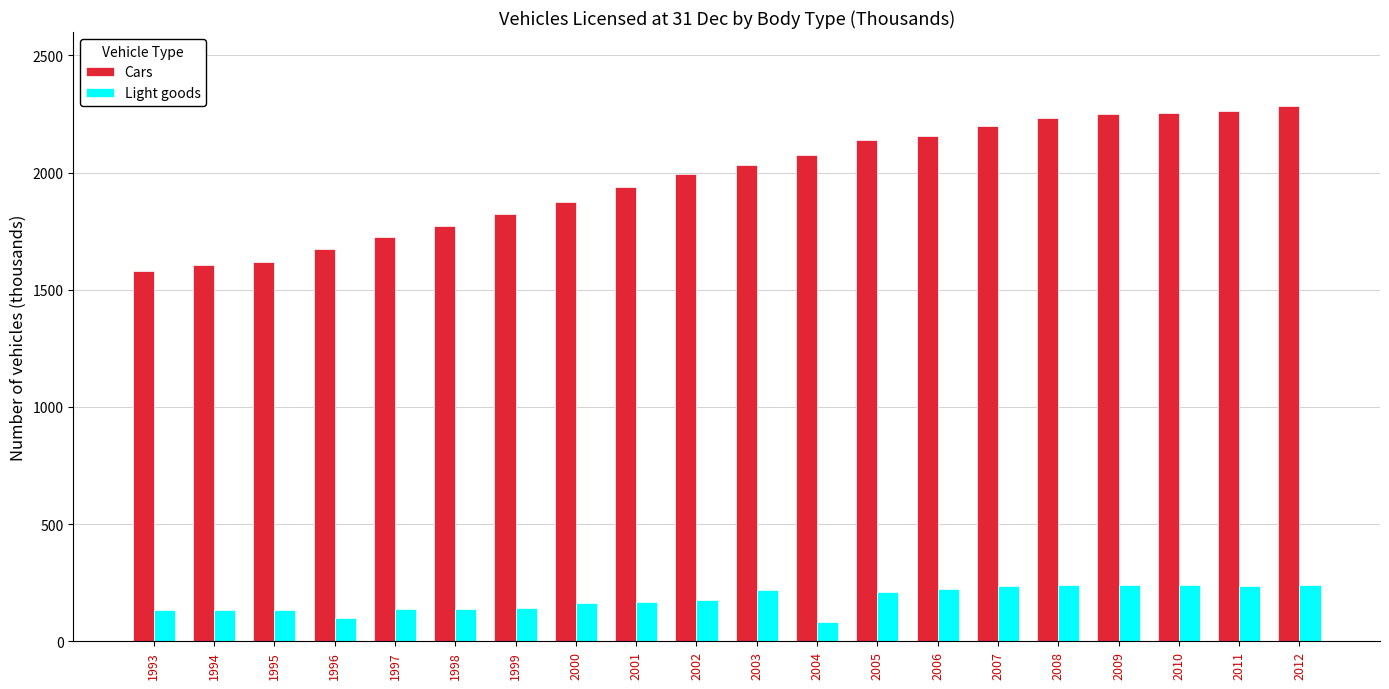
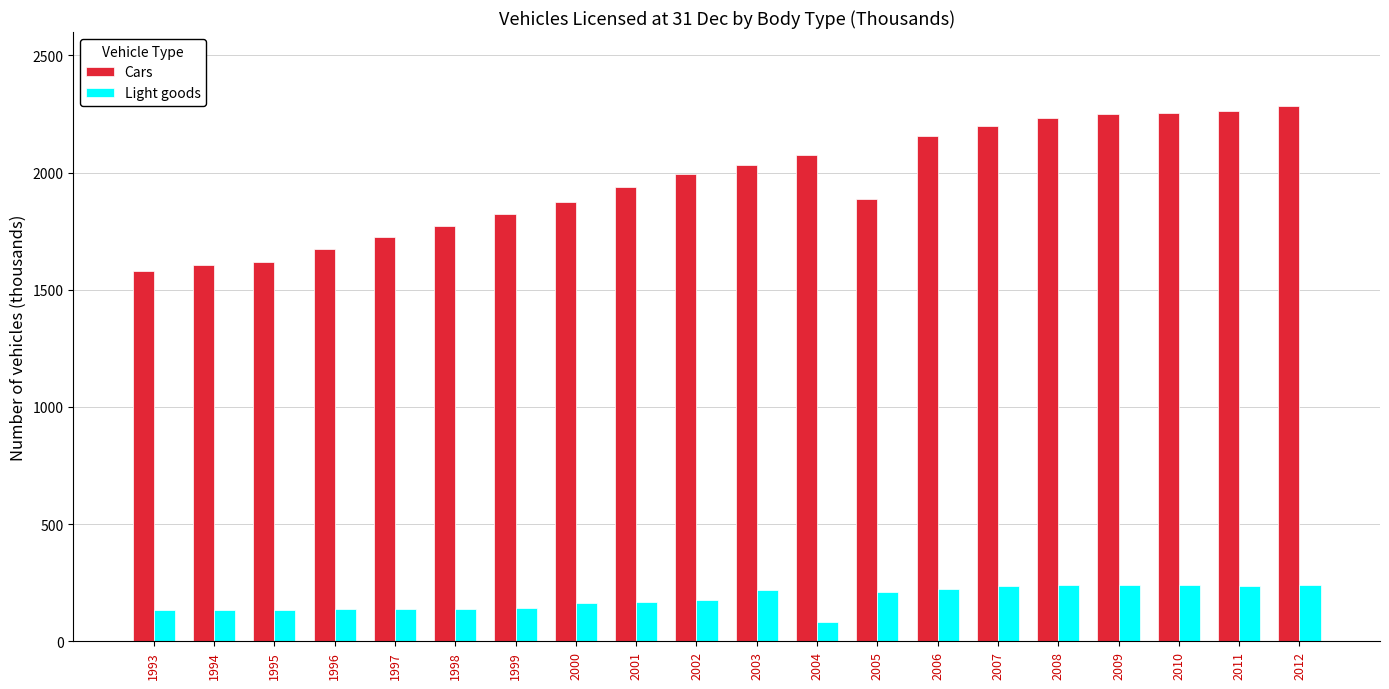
Light goods, 1996: 100 -> 140
Cars, 2005: 2140 -> 1890
